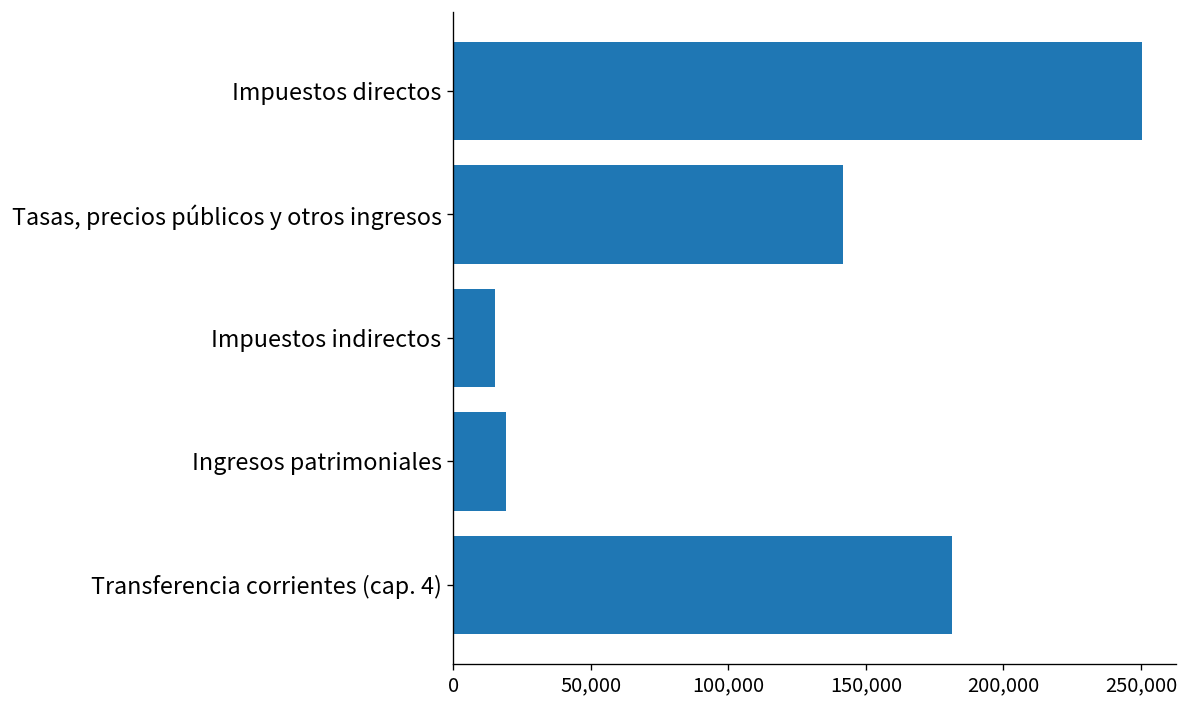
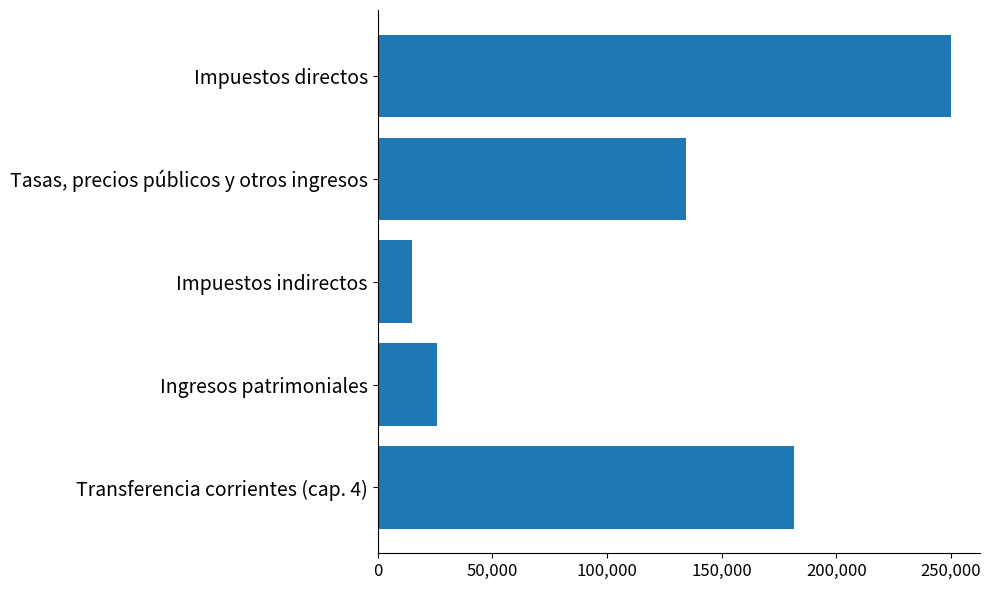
Tasas, precios públicos y otros ingresos: 142,000 -> 134,000
Ingresos patrimoniales: 19,000 -> 26,000
